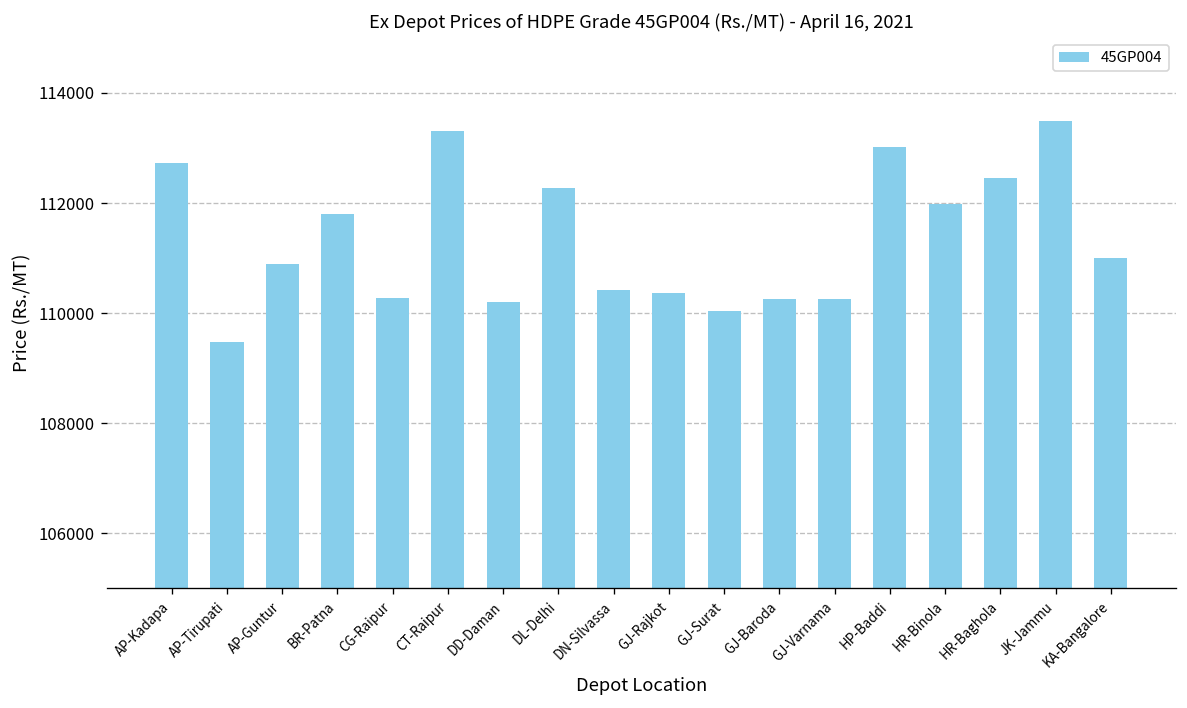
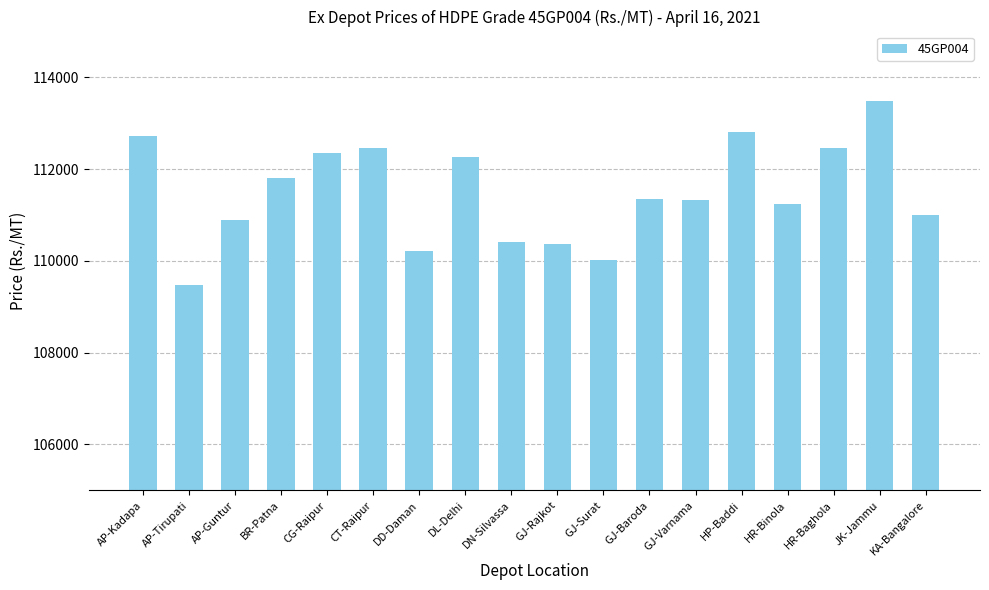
CG-Raipur: 110300 -> 112400
CT-Raipur: 113300 -> 112500
GJ-Baroda: 110300 -> 111400
GJ-Varnama: 110300 -> 111300
HP-Baddi: 113000 -> 112800
HR-Binola: 112000 -> 111200
